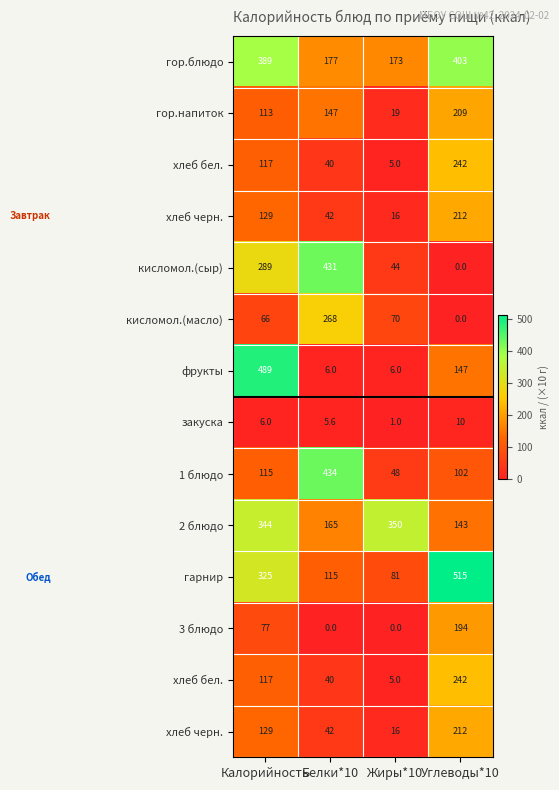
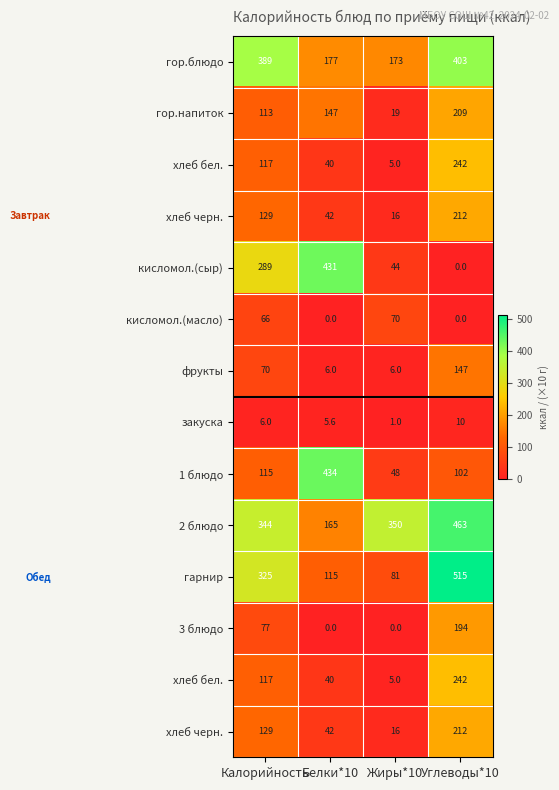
кисломол.(масло), Белки*10: 268 -> 0.0
фрукты, Калорийность: 489 -> 70
2 блюдо, Углеводы*10: 143 -> 463
